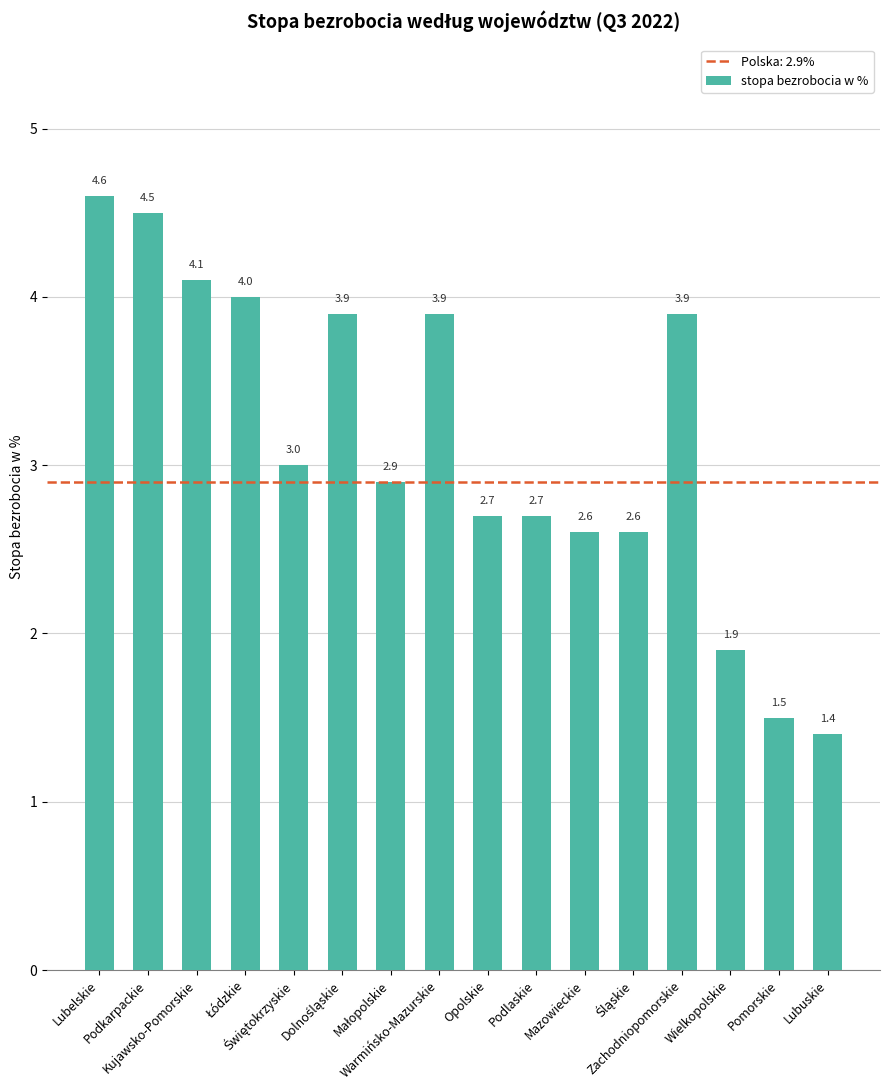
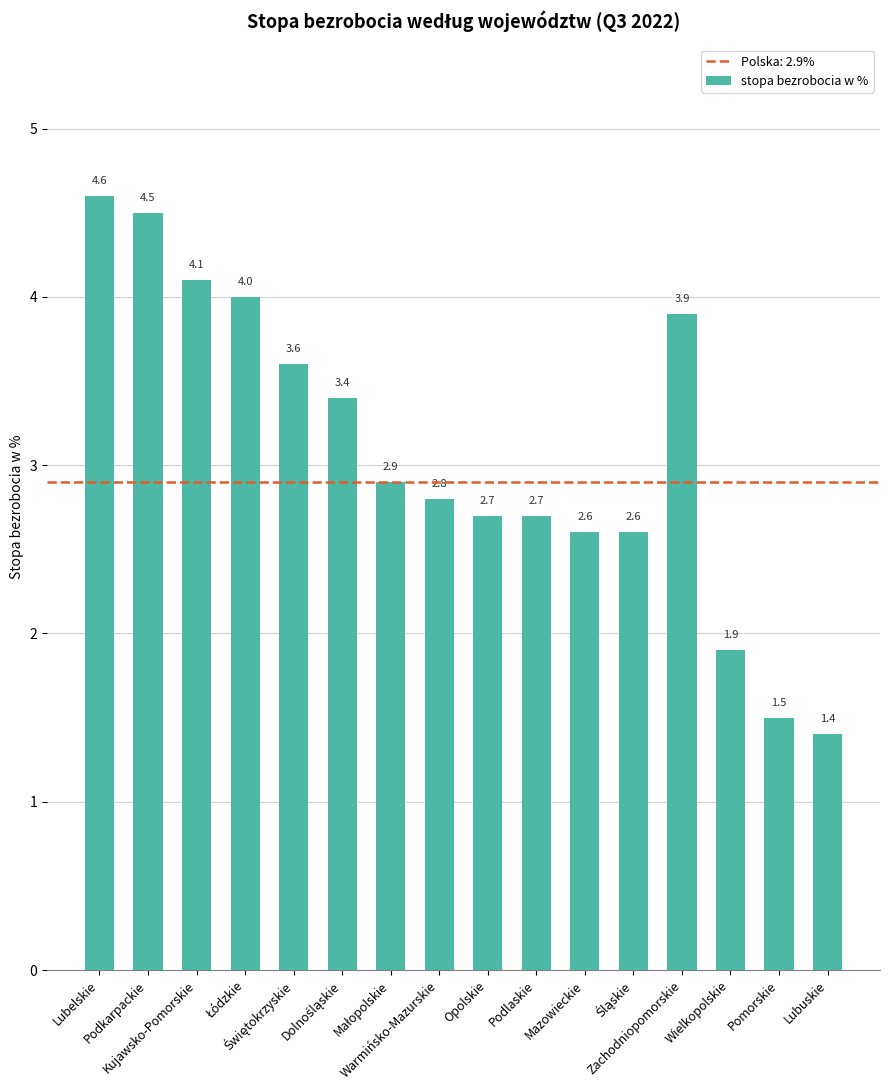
Świętokrzyskie: 3.0 -> 3.6
Dolnośląskie: 3.9 -> 3.4
Warmińsko-Mazurskie: 3.9 -> 2.8
